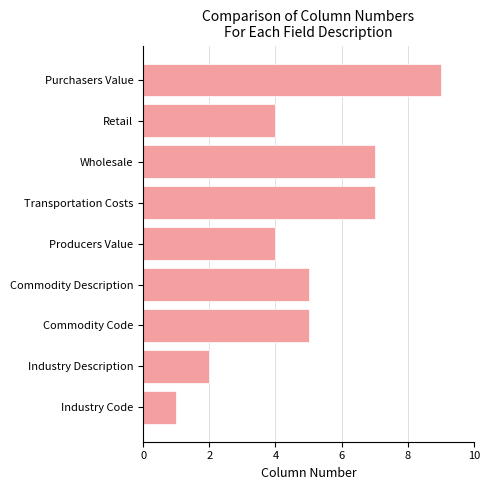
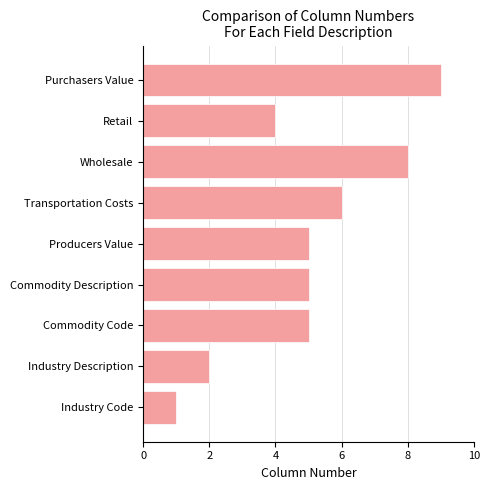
Wholesale: 7 -> 8
Transportation Costs: 7 -> 6
Producers Value: 4 -> 5
